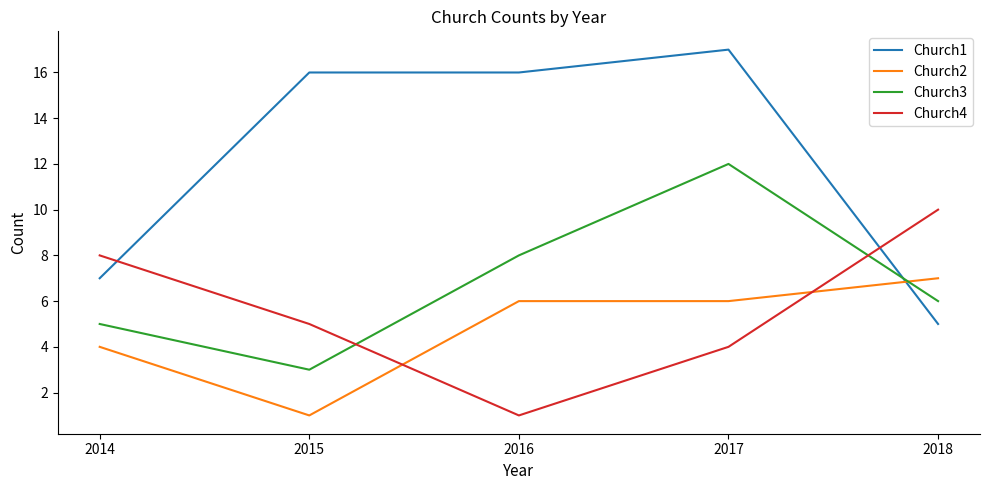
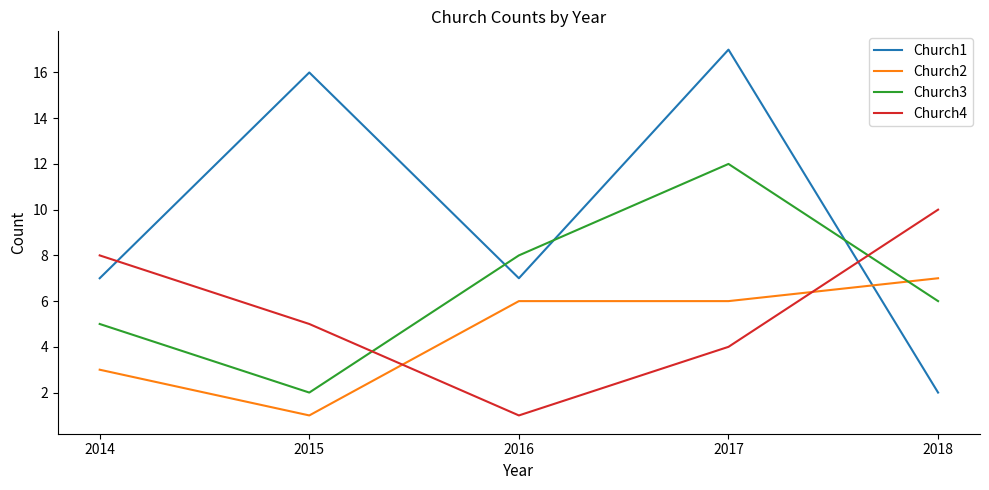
Church2, 2014: 4 -> 3
Church3, 2015: 3 -> 2
Church1, 2016: 16 -> 7
Church1, 2018: 5 -> 2
